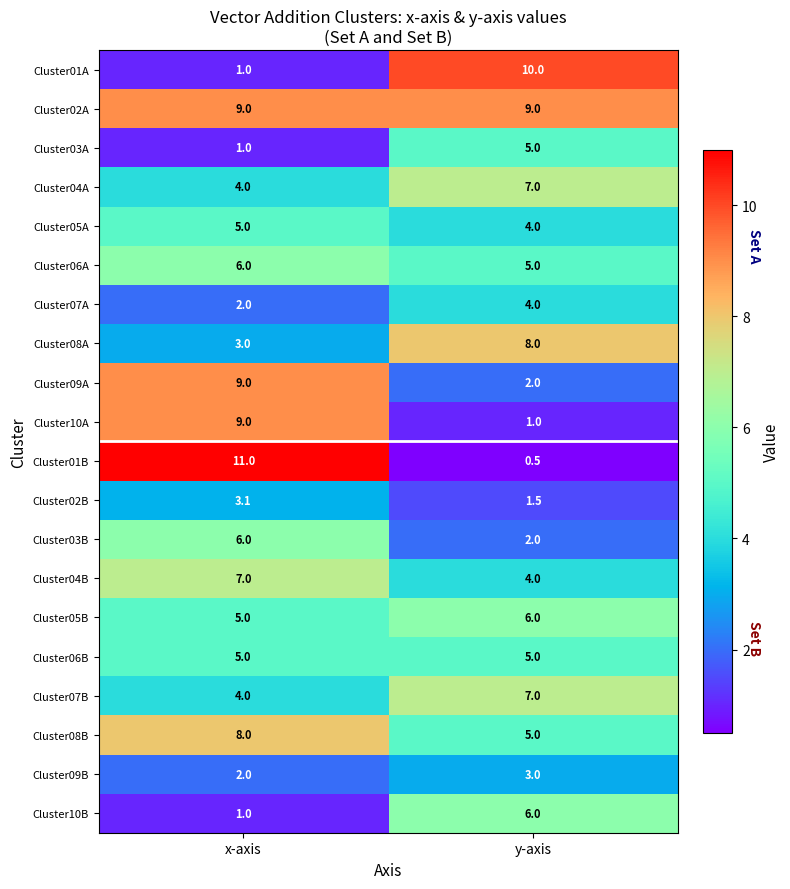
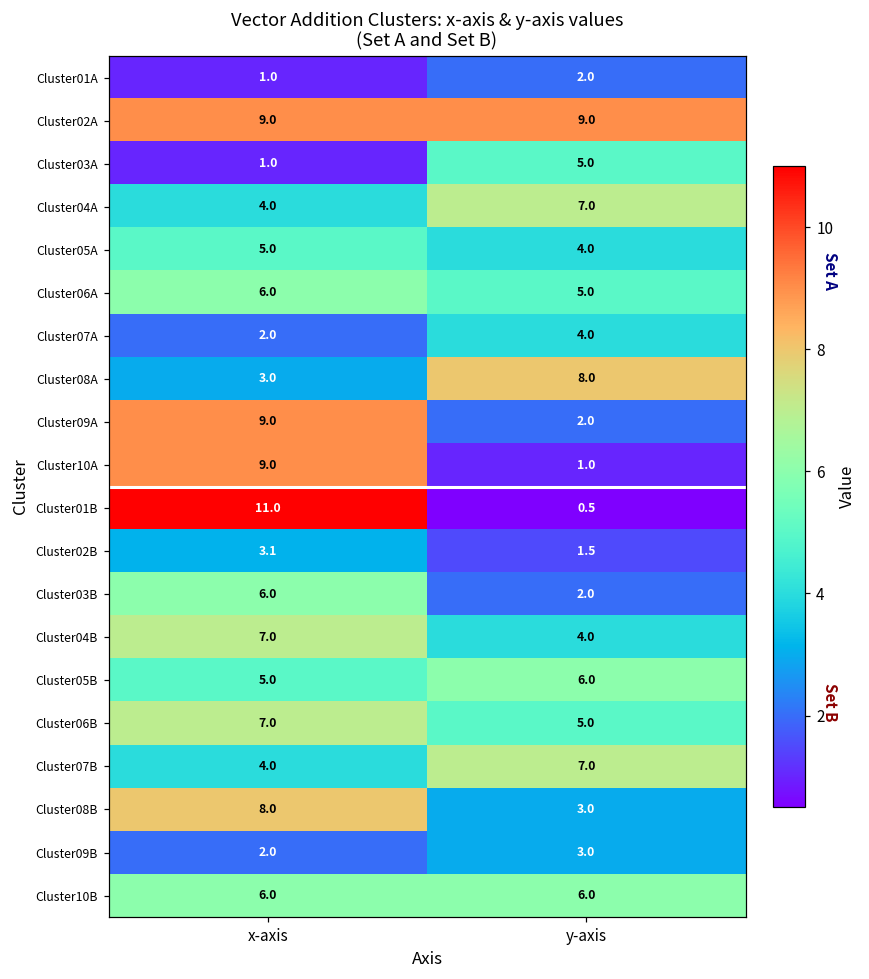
Cluster01A, y-axis: 10.0 -> 2.0
Cluster06B, x-axis: 5.0 -> 7.0
Cluster08B, y-axis: 5.0 -> 3.0
Cluster10B, x-axis: 1.0 -> 6.0
